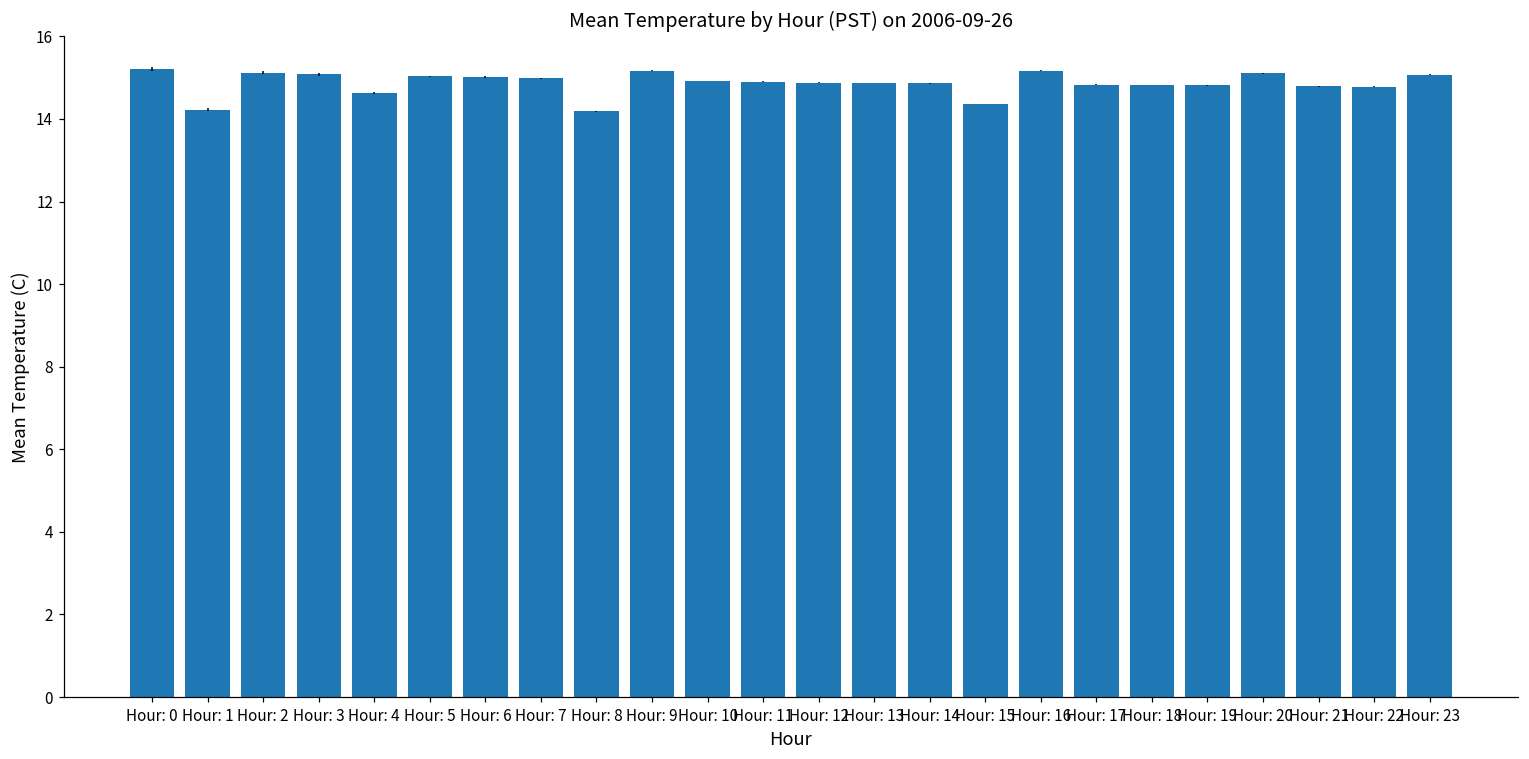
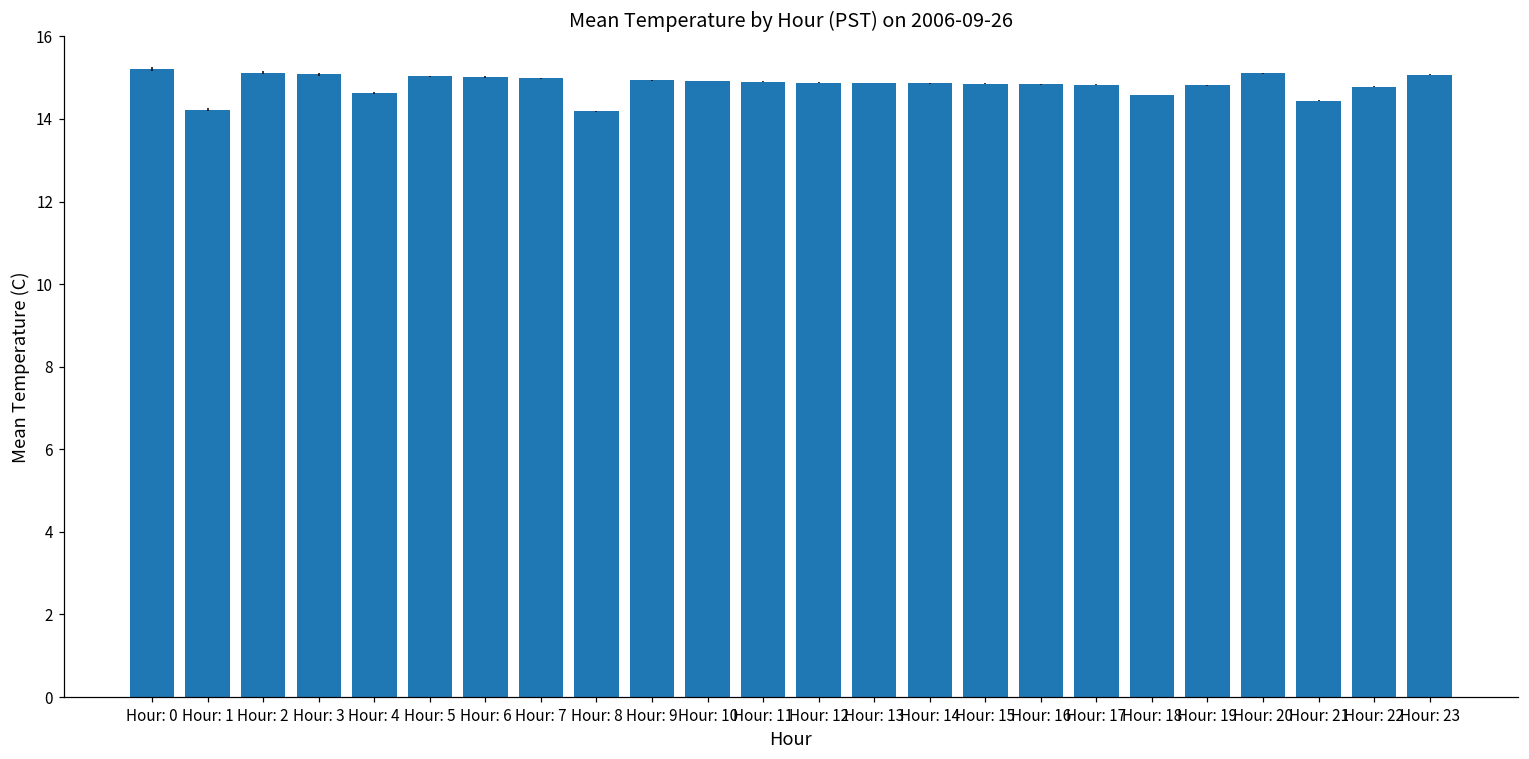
Hour: 9: 15.2 -> 14.9
Hour: 15: 14.4 -> 14.9
Hour: 16: 15.2 -> 14.8
Hour: 18: 14.8 -> 14.6
Hour: 21: 14.8 -> 14.4
